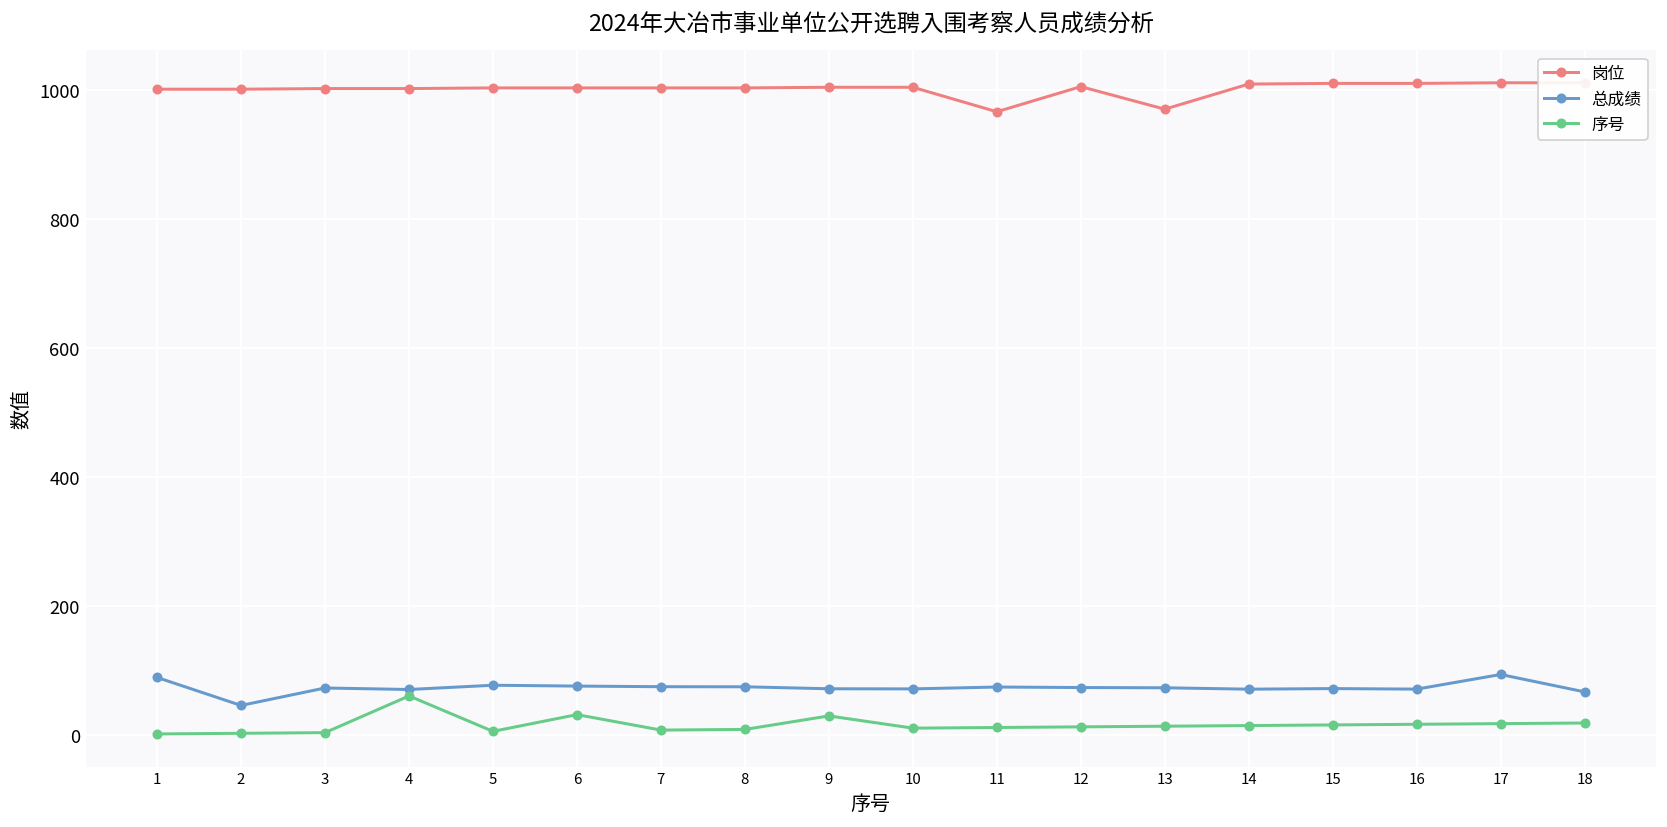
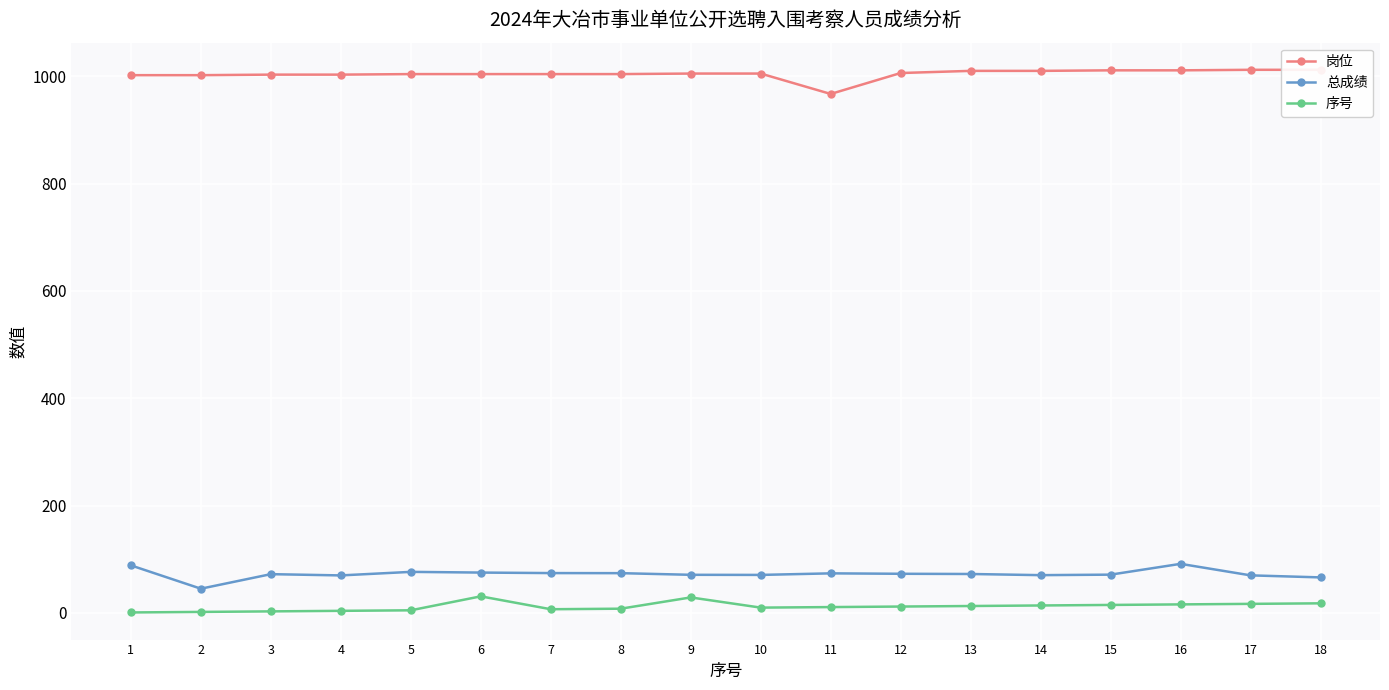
序号, 4: 60 -> 0
岗位, 13: 970 -> 1010
总成绩, 16: 70 -> 90
总成绩, 17: 90 -> 70
